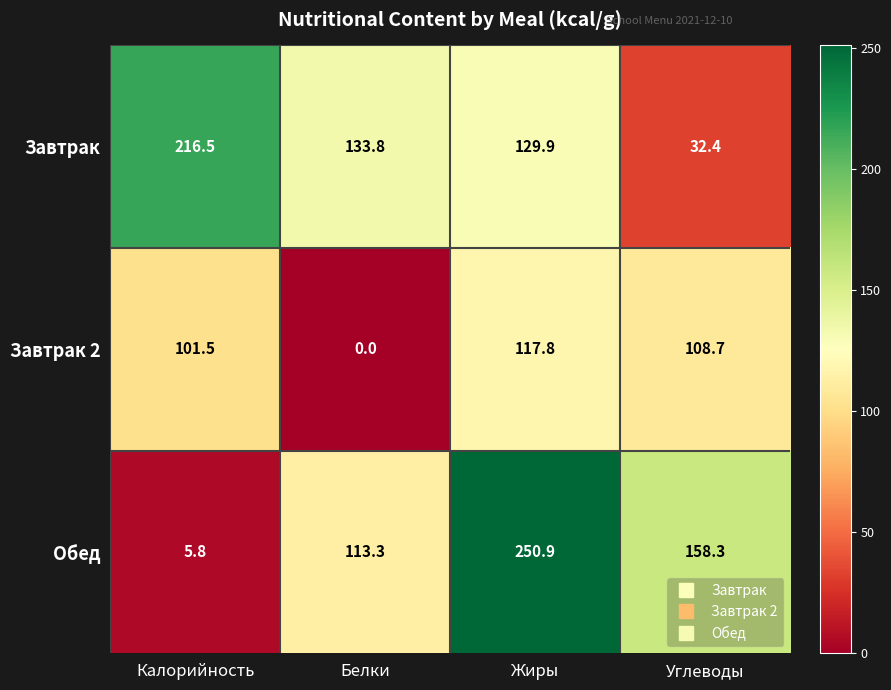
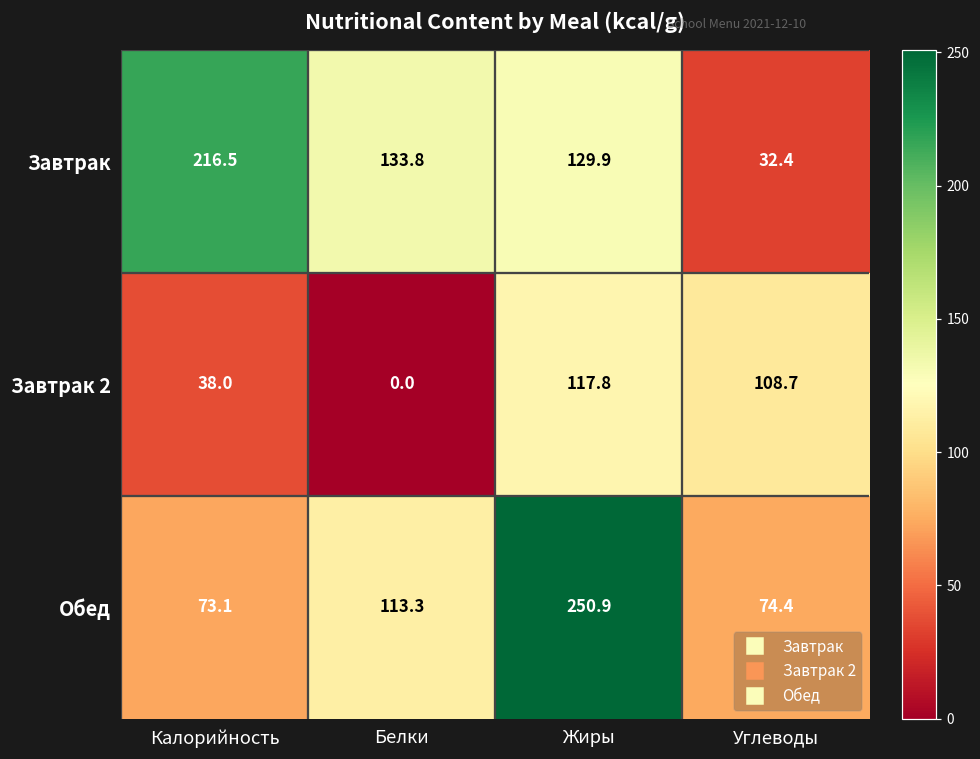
Завтрак 2, Калорийность: 101.5 -> 38.0
Обед, Калорийность: 5.8 -> 73.1
Обед, Углеводы: 158.3 -> 74.4
